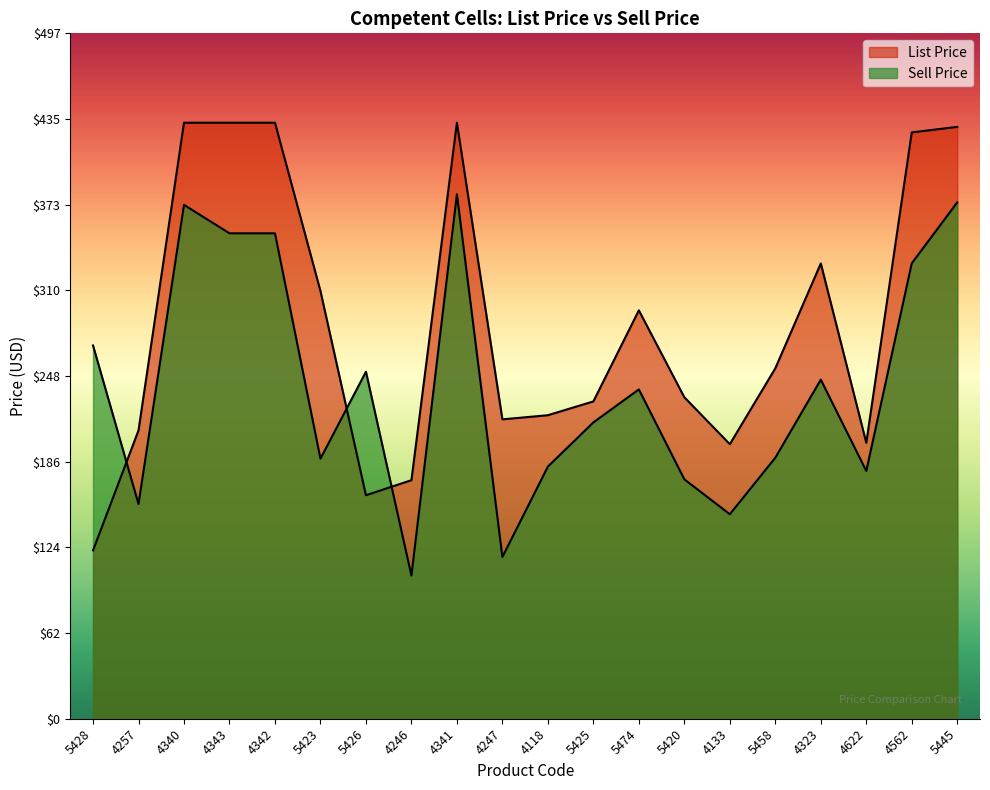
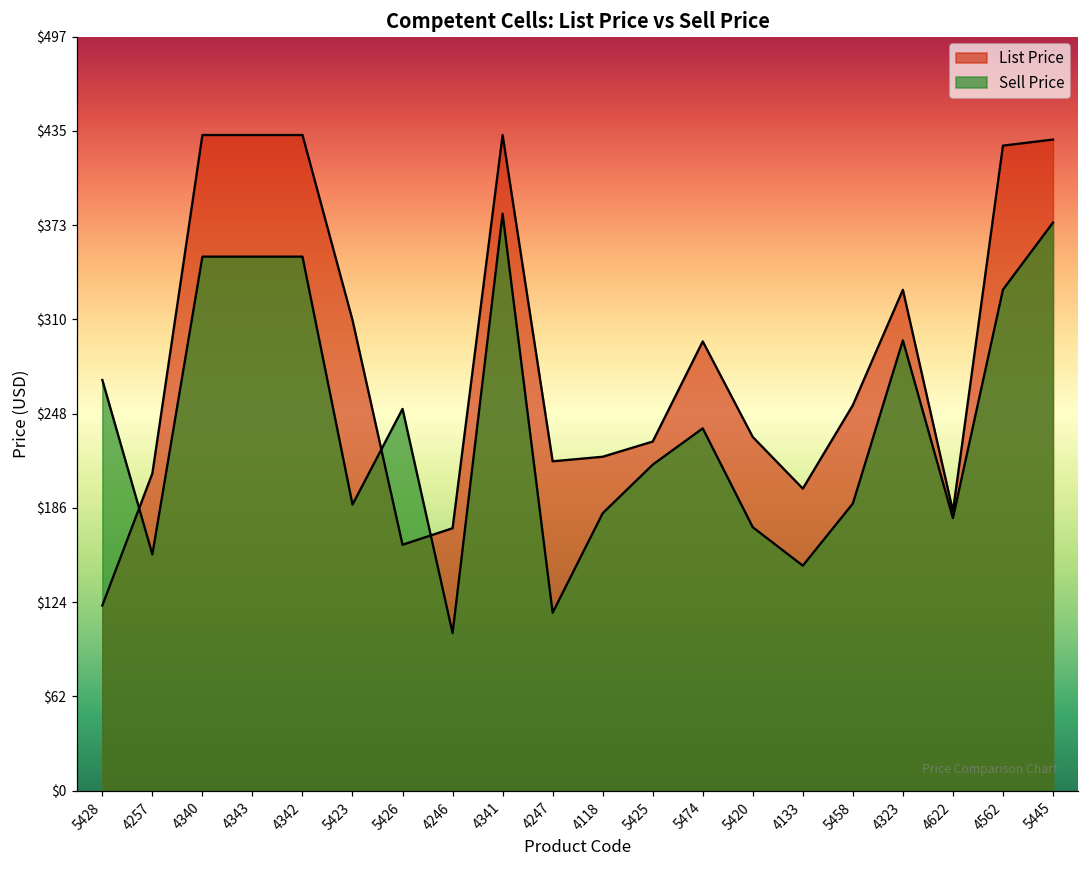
Sell Price, 4340: $372 -> $352
Sell Price, 4323: $246 -> $297
List Price, 4622: $200 -> $184
